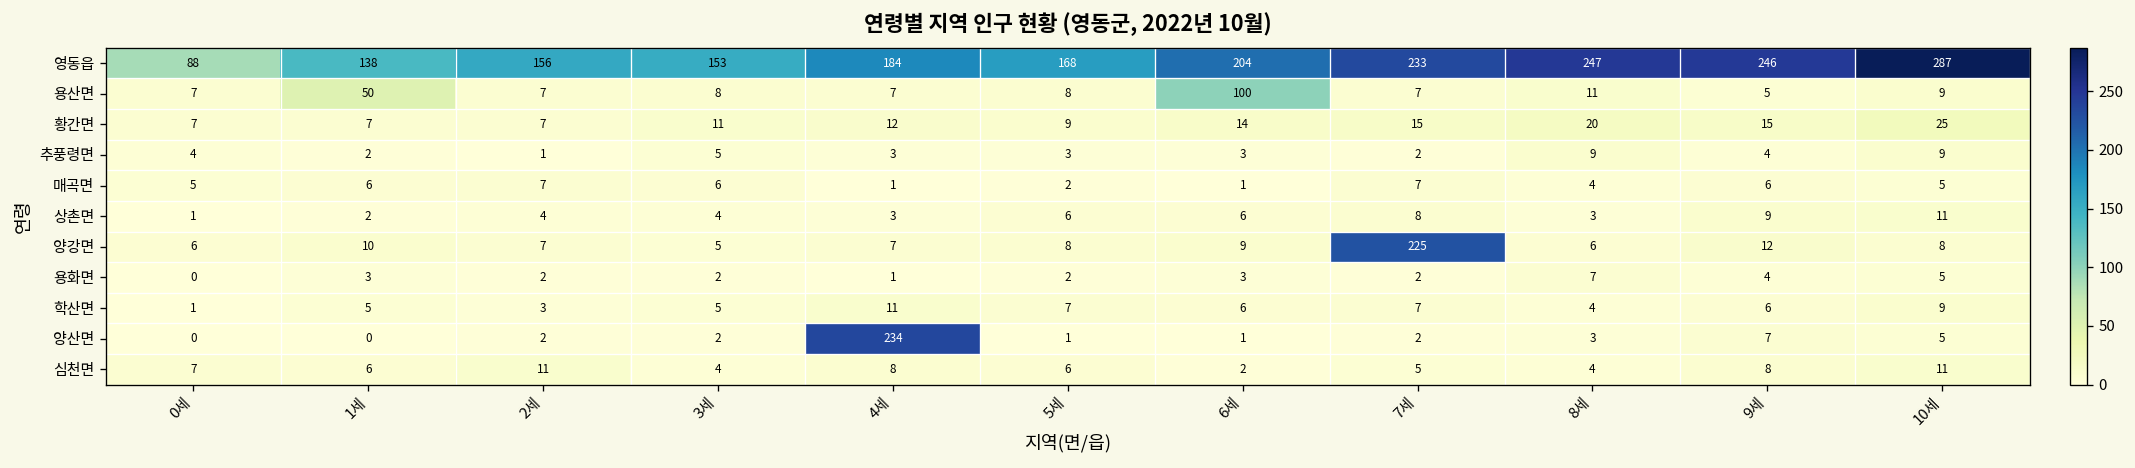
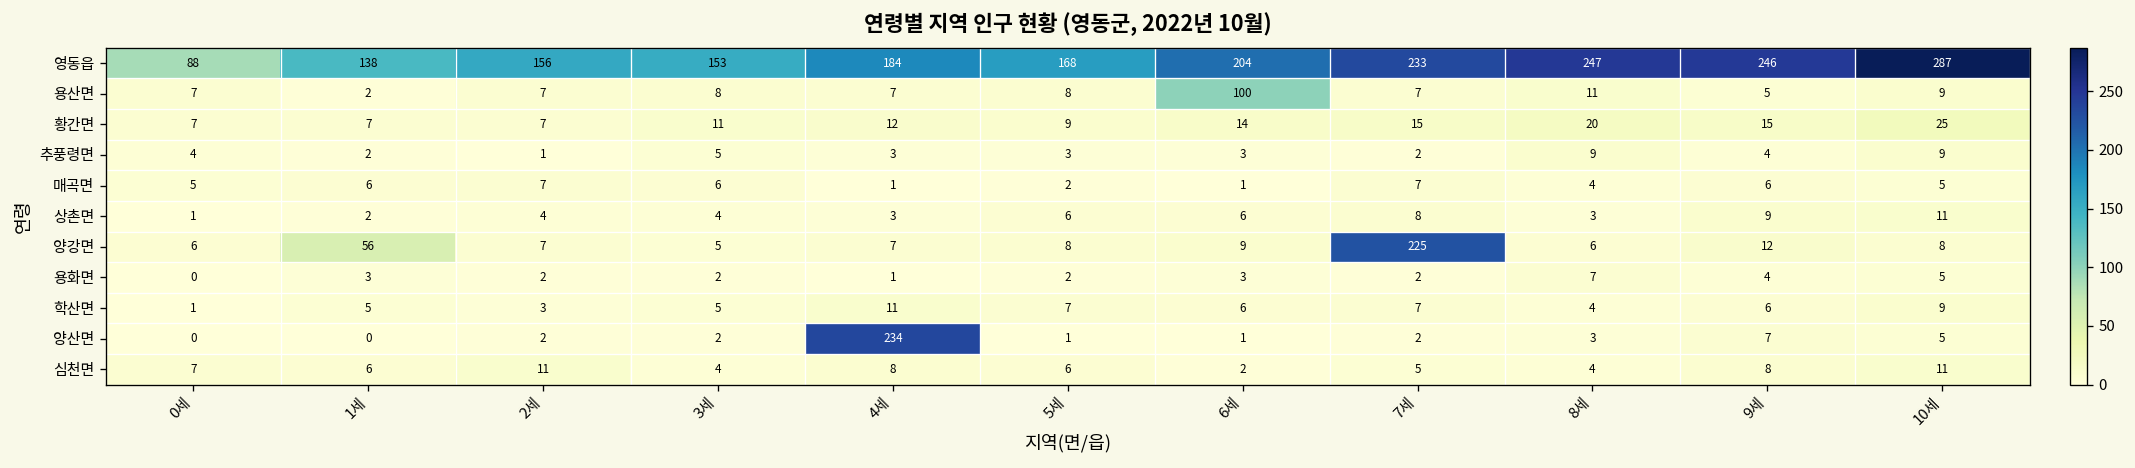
용산면, 1세: 50 -> 2
양강면, 1세: 10 -> 56
